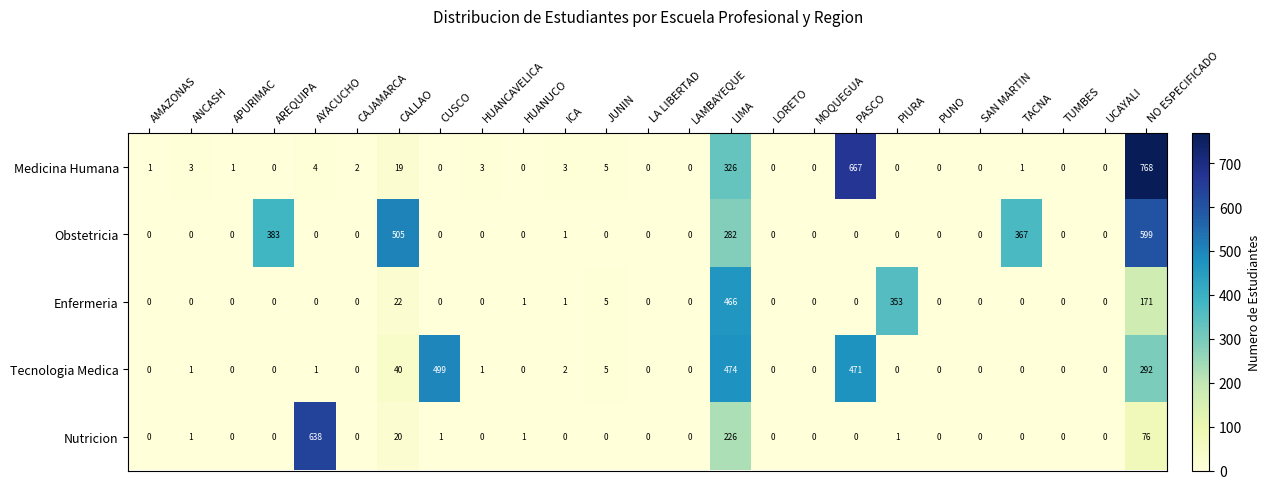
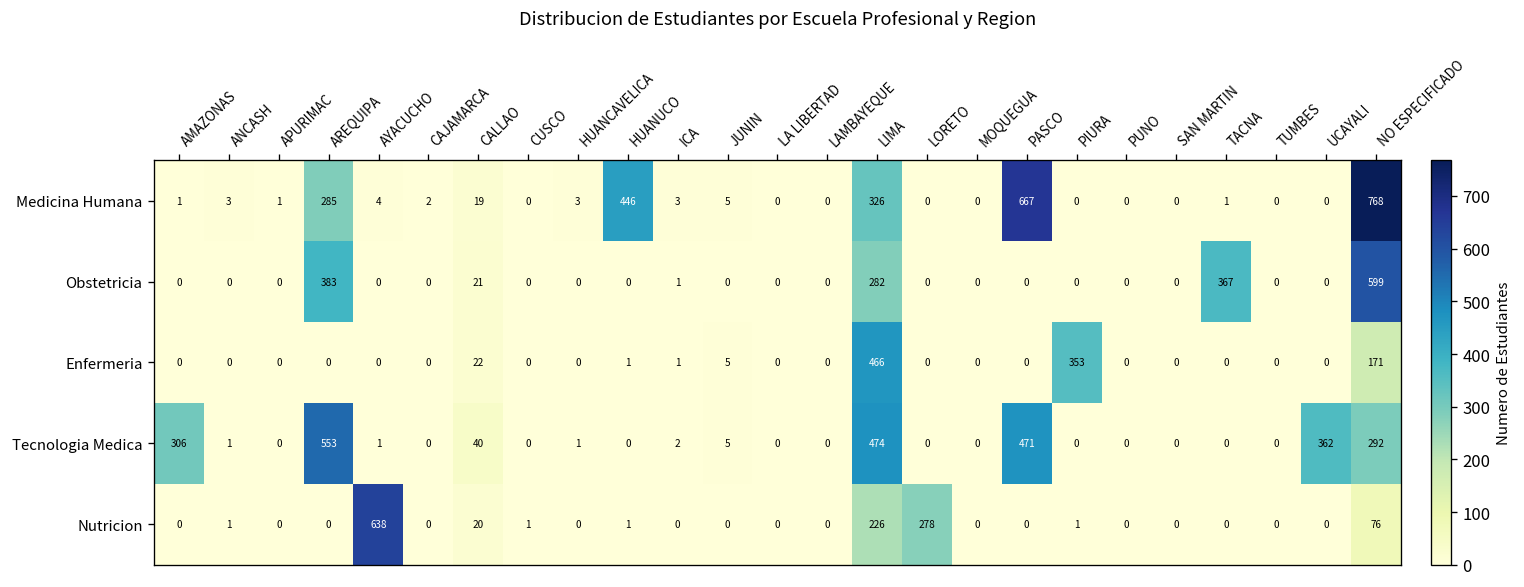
Medicina Humana, AREQUIPA: 0 -> 285
Medicina Humana, HUANUCO: 0 -> 446
Obstetricia, CALLAO: 505 -> 21
Tecnologia Medica, AMAZONAS: 0 -> 306
Tecnologia Medica, AREQUIPA: 0 -> 553
Tecnologia Medica, CUSCO: 499 -> 0
Tecnologia Medica, UCAYALI: 0 -> 362
Nutricion, LORETO: 0 -> 278
